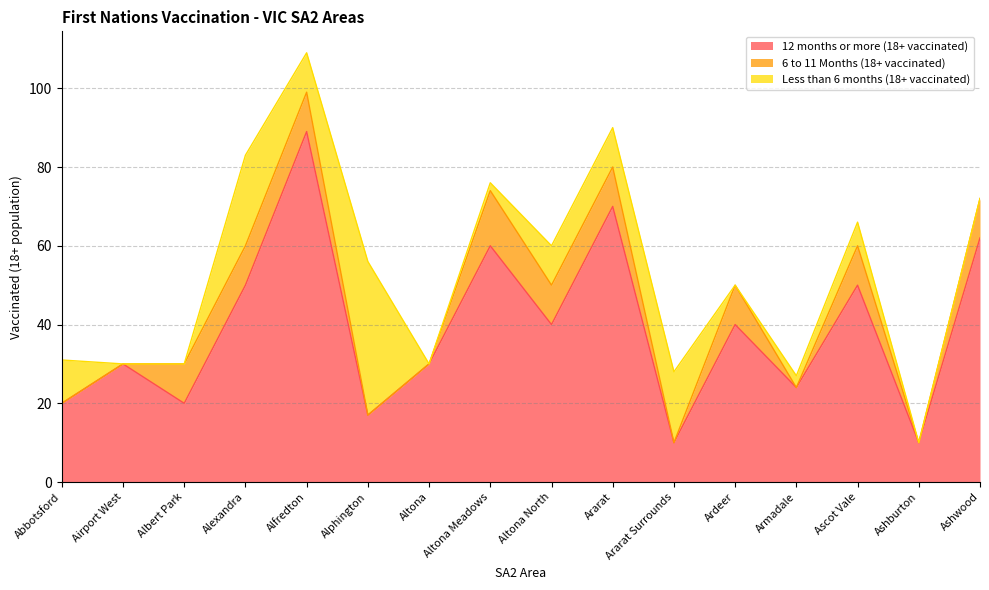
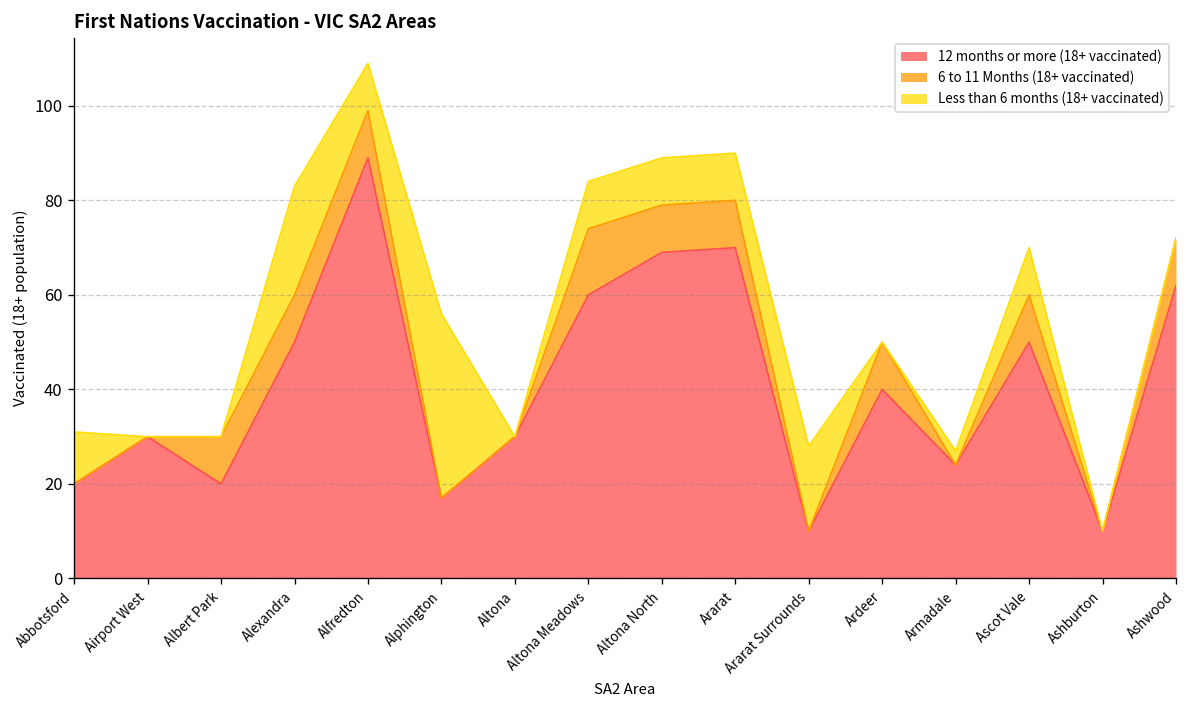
Less than 6 months (18+ vaccinated), Altona Meadows: 2 -> 10
12 months or more (18+ vaccinated), Altona North: 40 -> 69
Less than 6 months (18+ vaccinated), Ascot Vale: 6 -> 10
